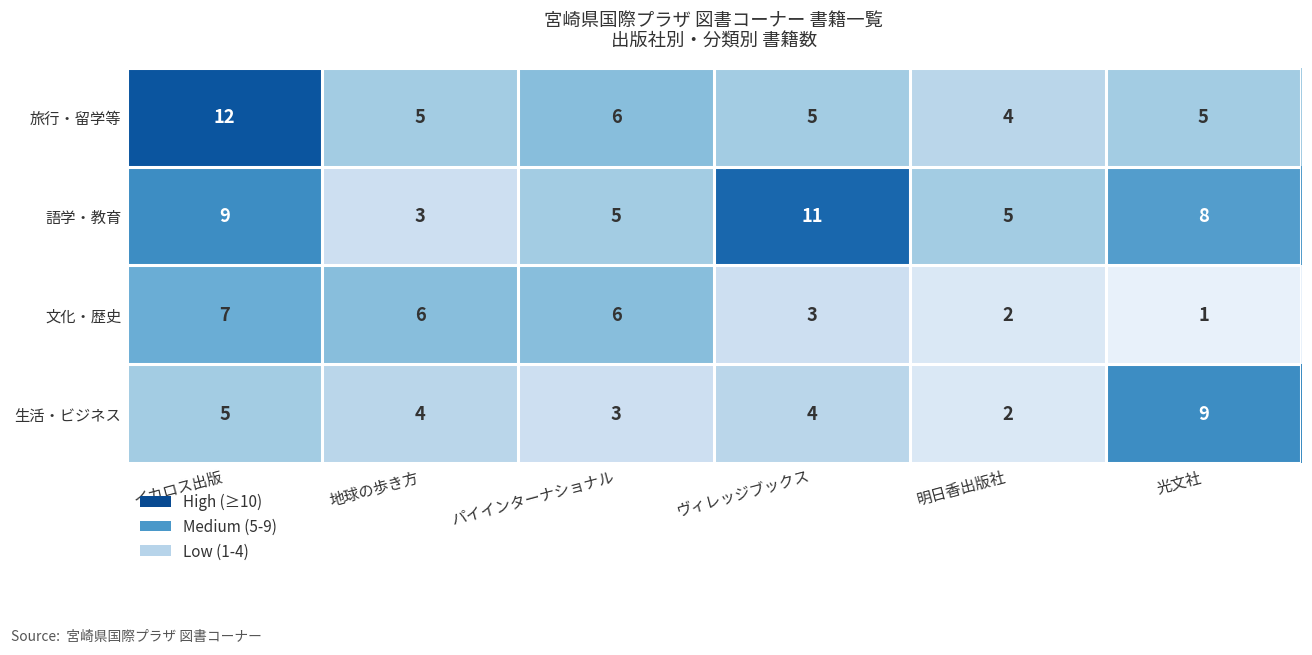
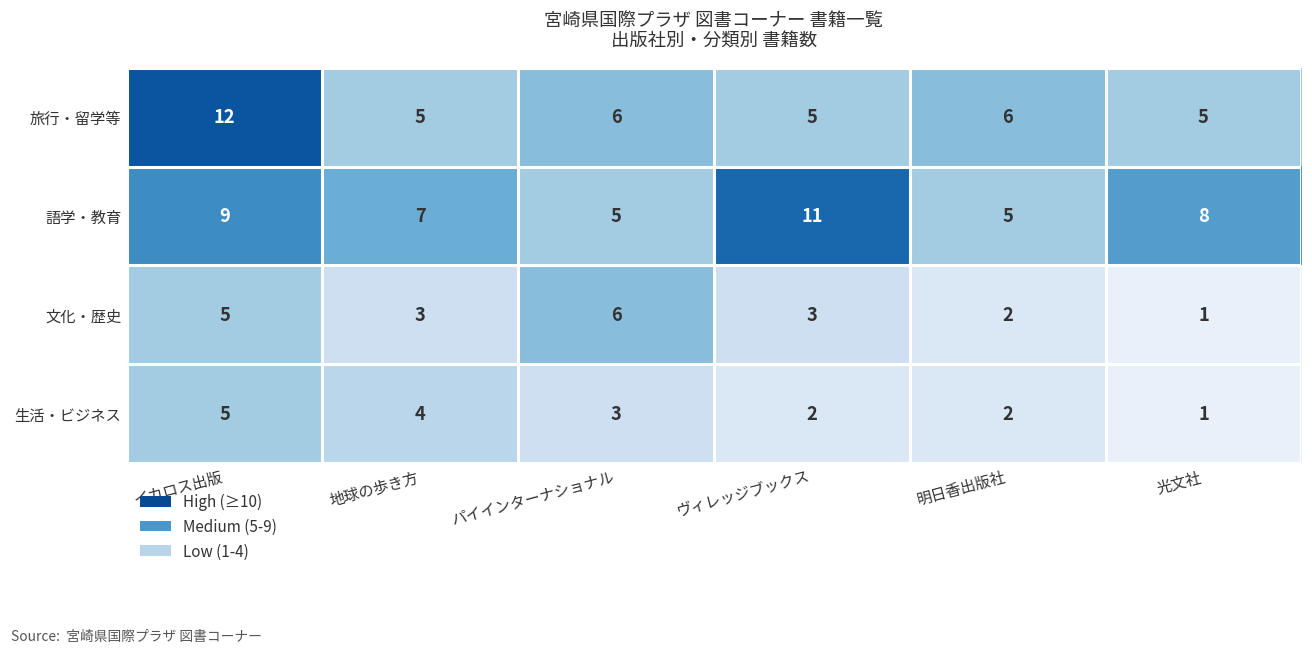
旅行・留学等, 明日香出版社: 4 -> 6
語学・教育, 地球の歩き方: 3 -> 7
文化・歴史, イカロス出版: 7 -> 5
文化・歴史, 地球の歩き方: 6 -> 3
生活・ビジネス, ヴィレッジブックス: 4 -> 2
生活・ビジネス, 光文社: 9 -> 1
